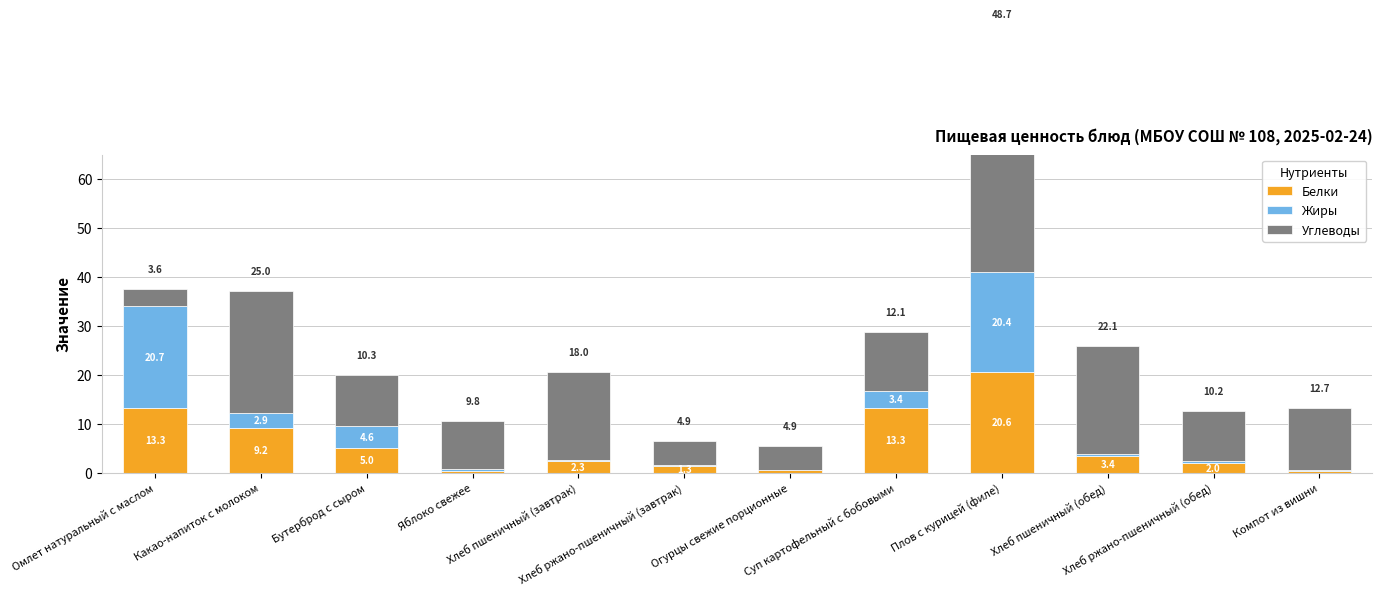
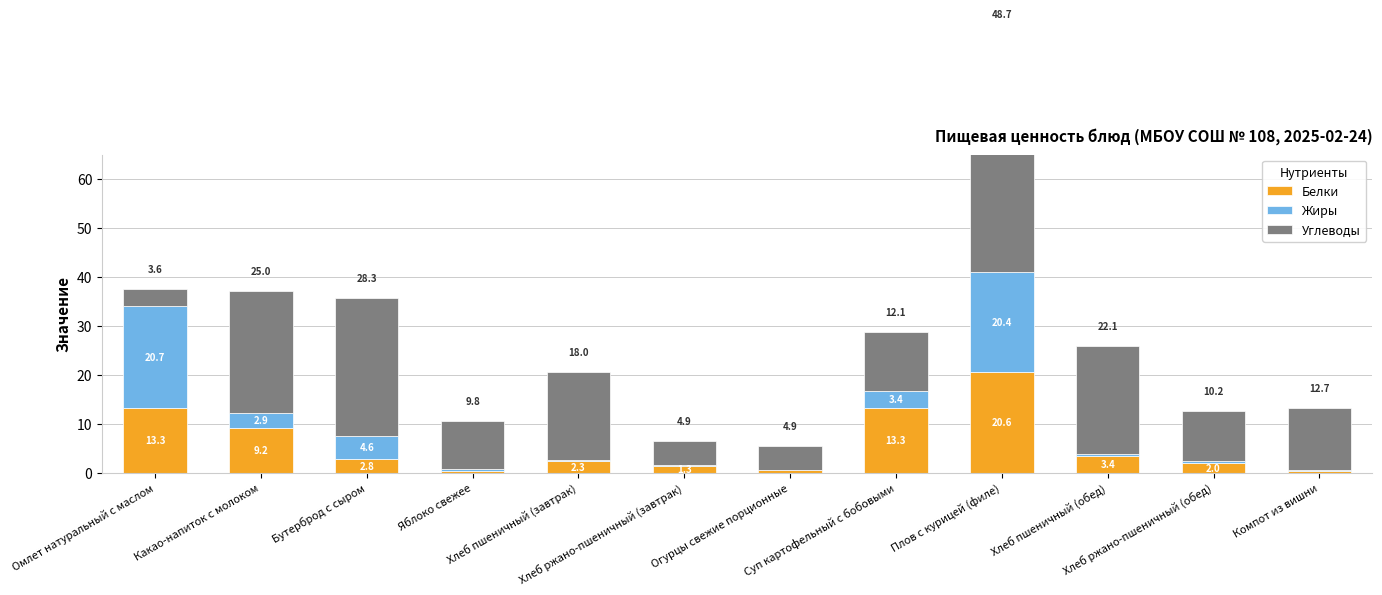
Белки, Бутерброд с сыром: 5.0 -> 2.8
Углеводы, Бутерброд с сыром: 10.3 -> 28.3
